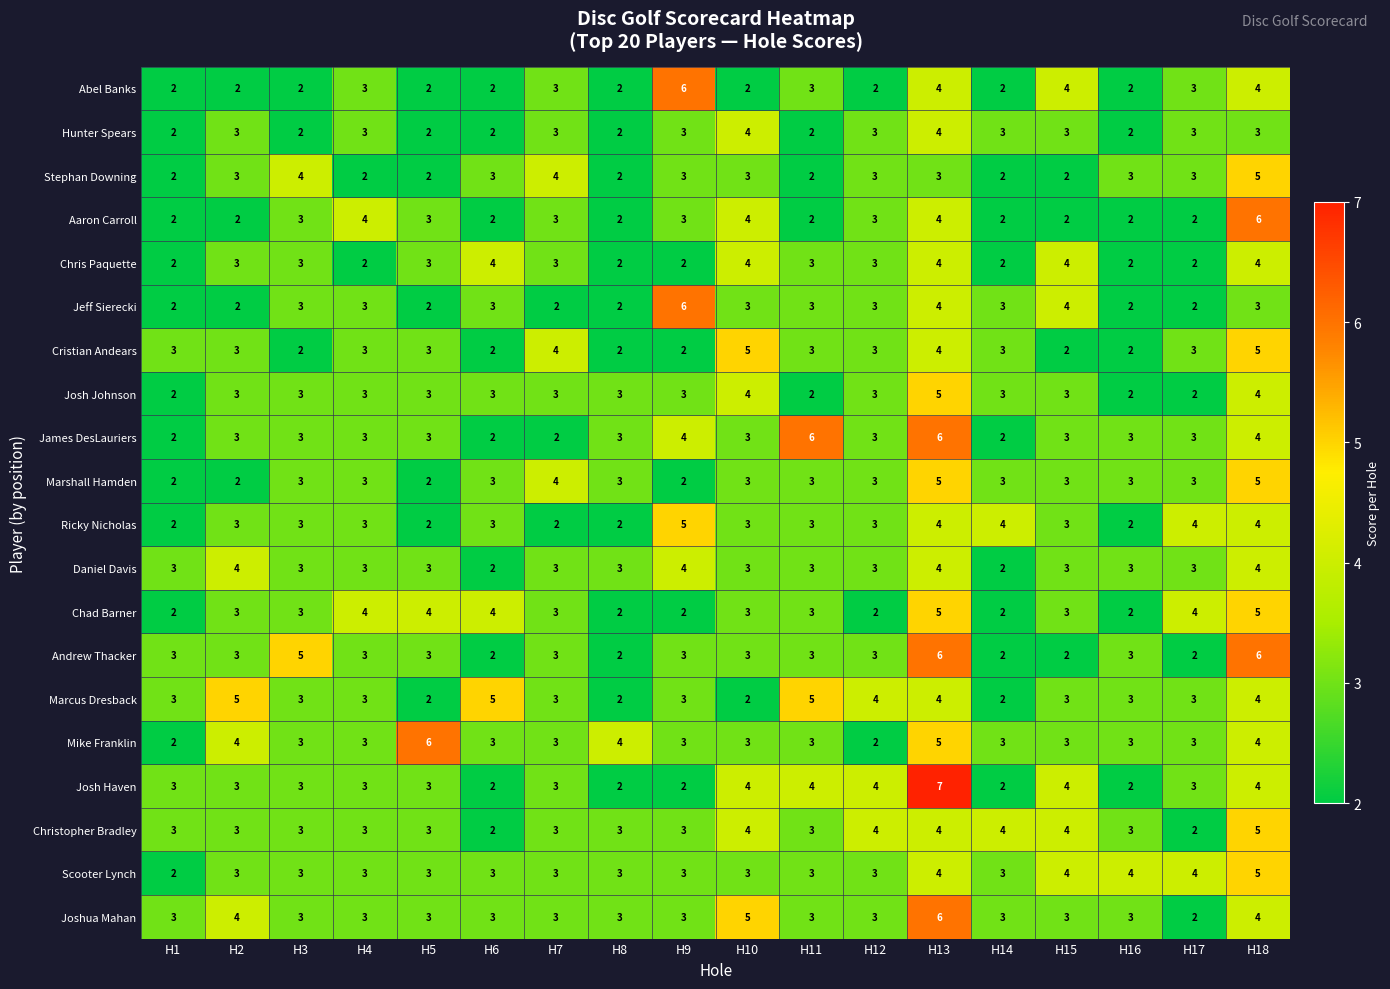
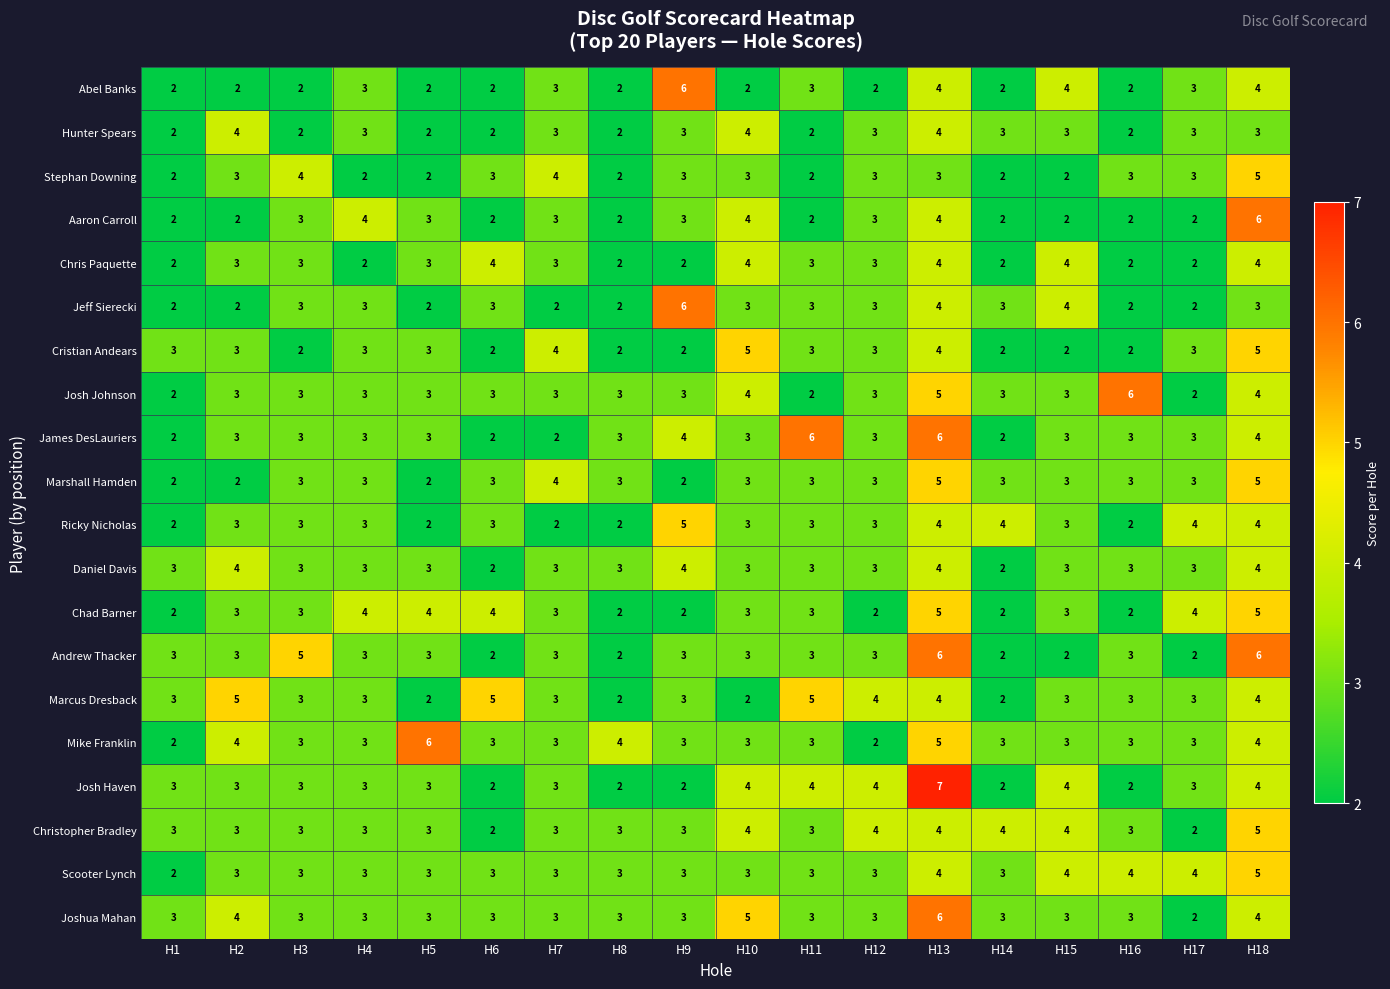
Hunter Spears, H2: 3 -> 4
Cristian Andears, H14: 3 -> 2
Josh Johnson, H16: 2 -> 6
